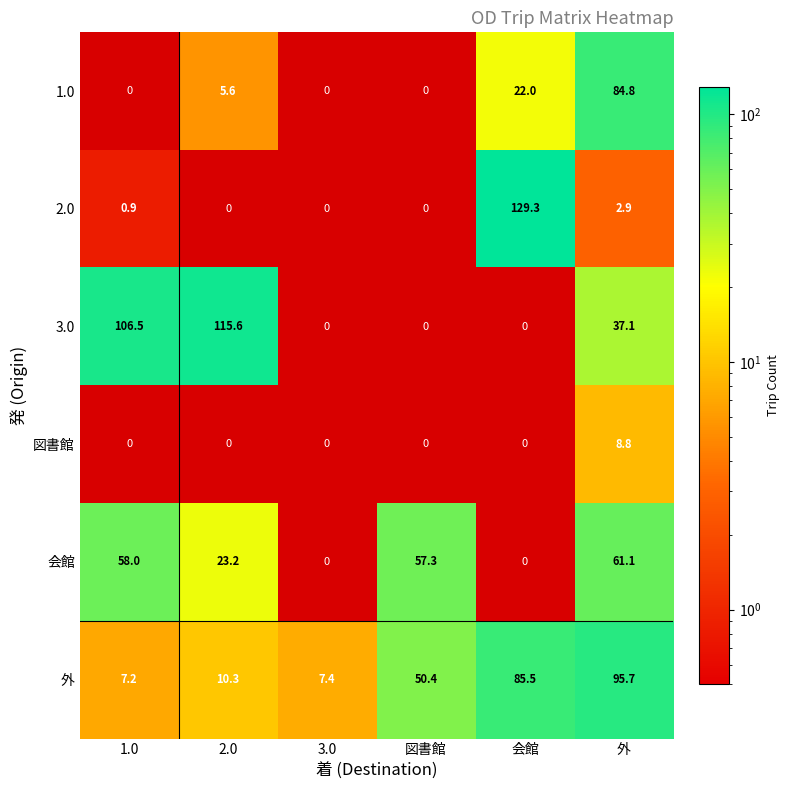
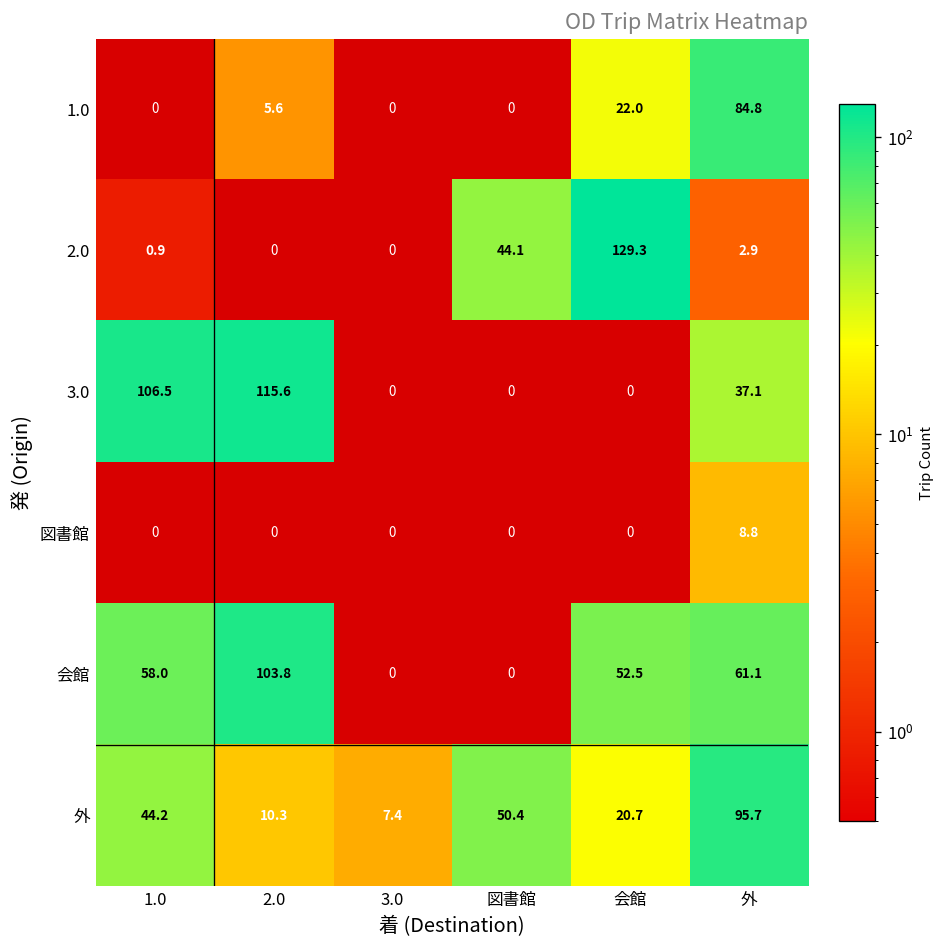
2.0, 図書館: 0 -> 44.1
会館, 2.0: 23.2 -> 103.8
会館, 図書館: 57.3 -> 0
会館, 会館: 0 -> 52.5
外, 1.0: 7.2 -> 44.2
外, 会館: 85.5 -> 20.7
